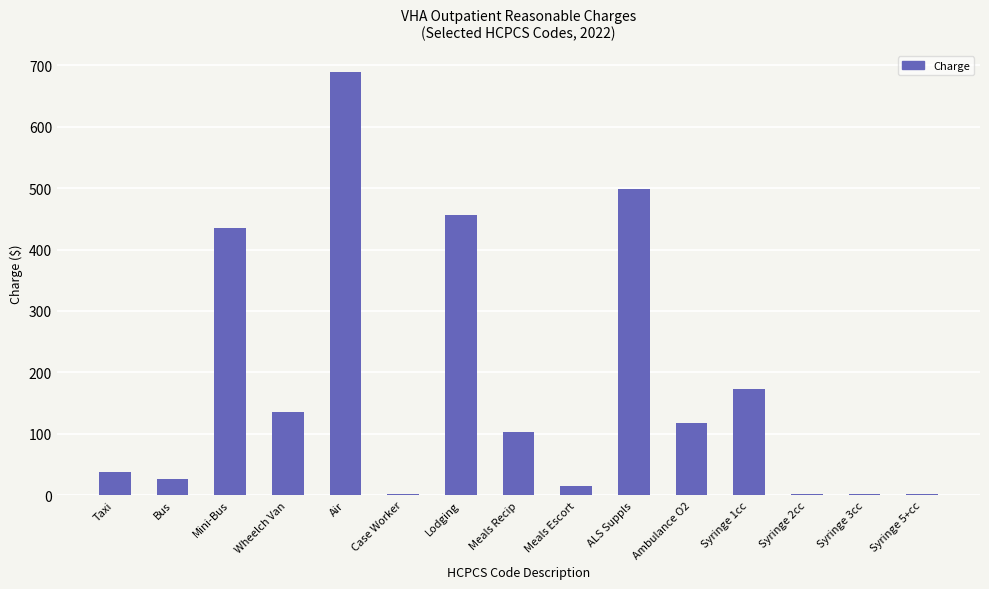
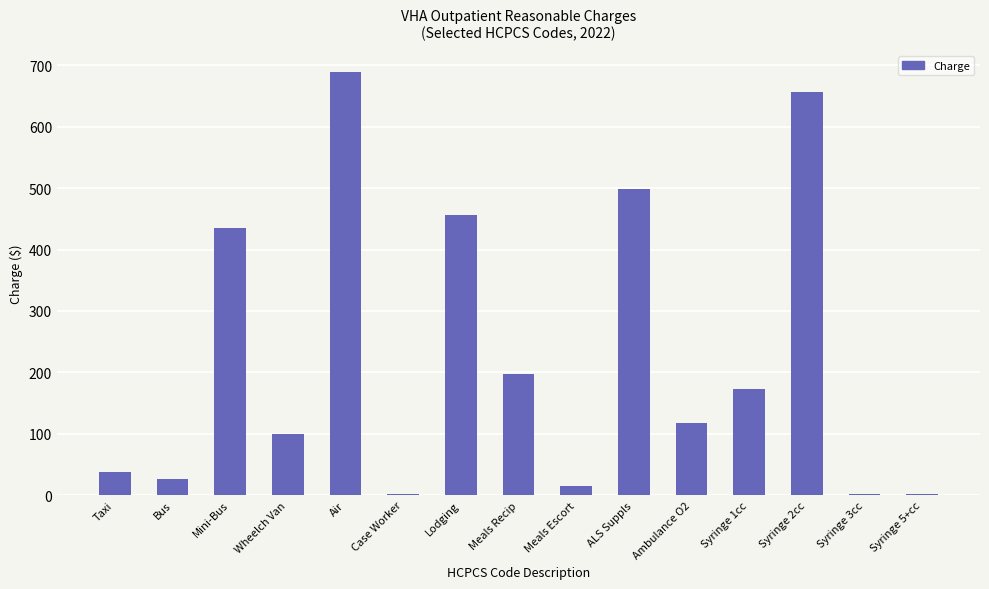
Wheelch Van: 130 -> 100
Meals Recip: 100 -> 200
Syringe 2cc: 0 -> 660
